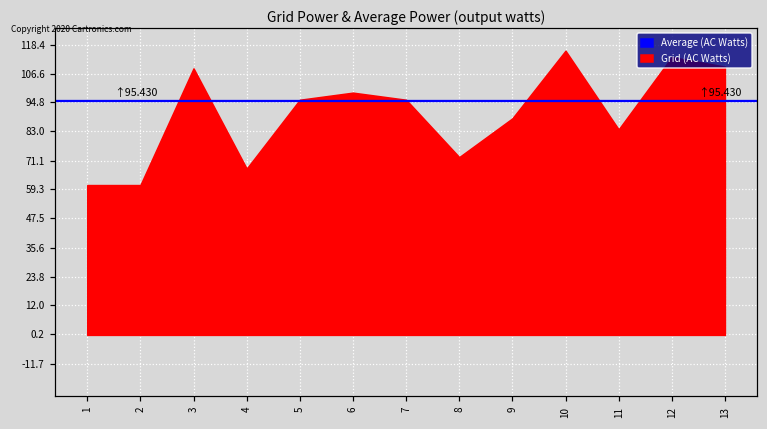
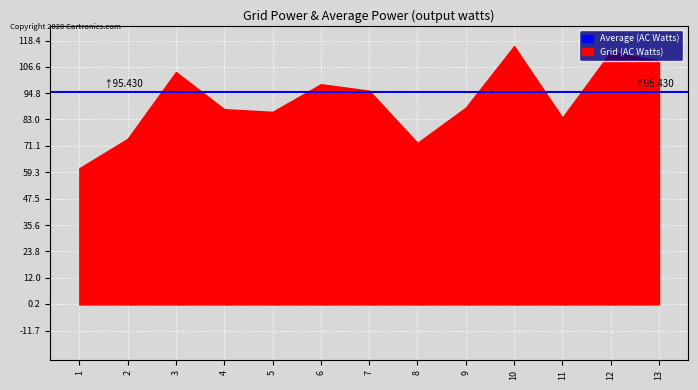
2: 61 -> 74
3: 109 -> 104
4: 68 -> 88
5: 96 -> 86
